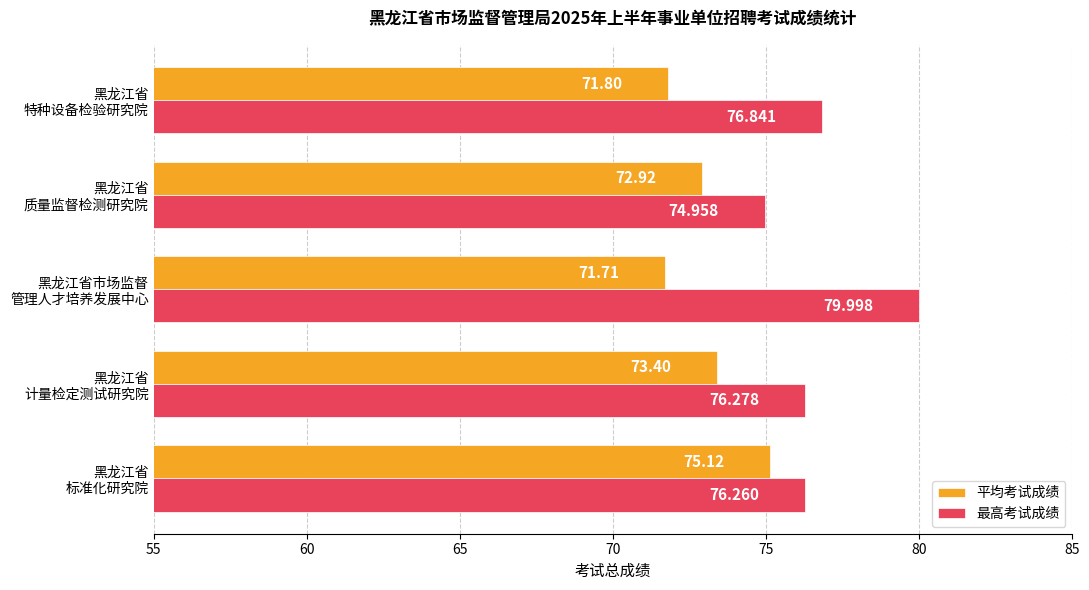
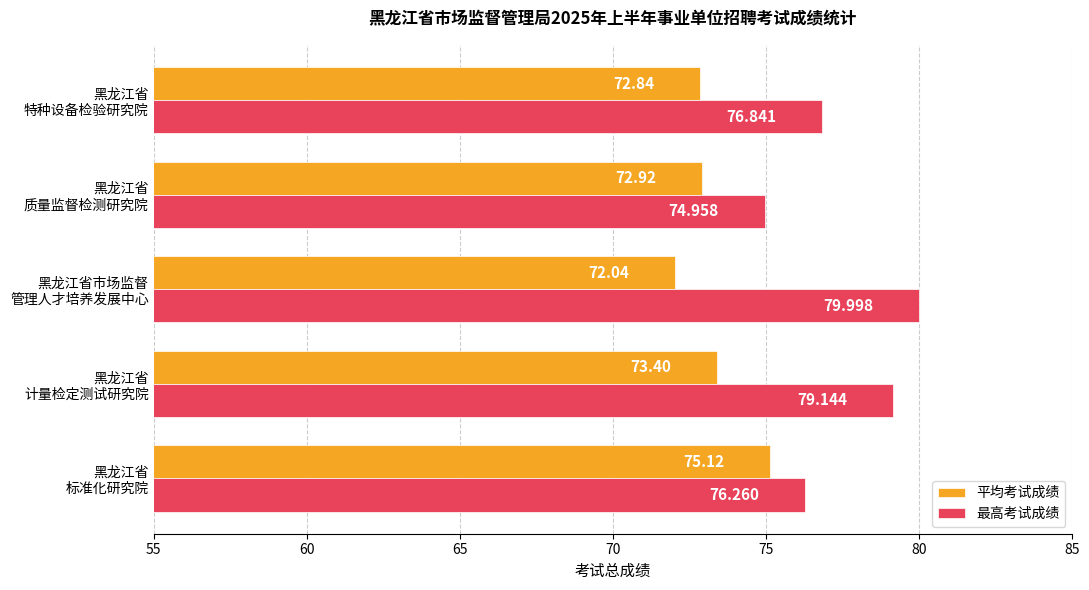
平均考试成绩, 黑龙江省 特种设备检验研究院: 71.80 -> 72.84
平均考试成绩, 黑龙江省市场监督 管理人才培养发展中心: 71.71 -> 72.04
最高考试成绩, 黑龙江省 计量检定测试研究院: 76.278 -> 79.144
